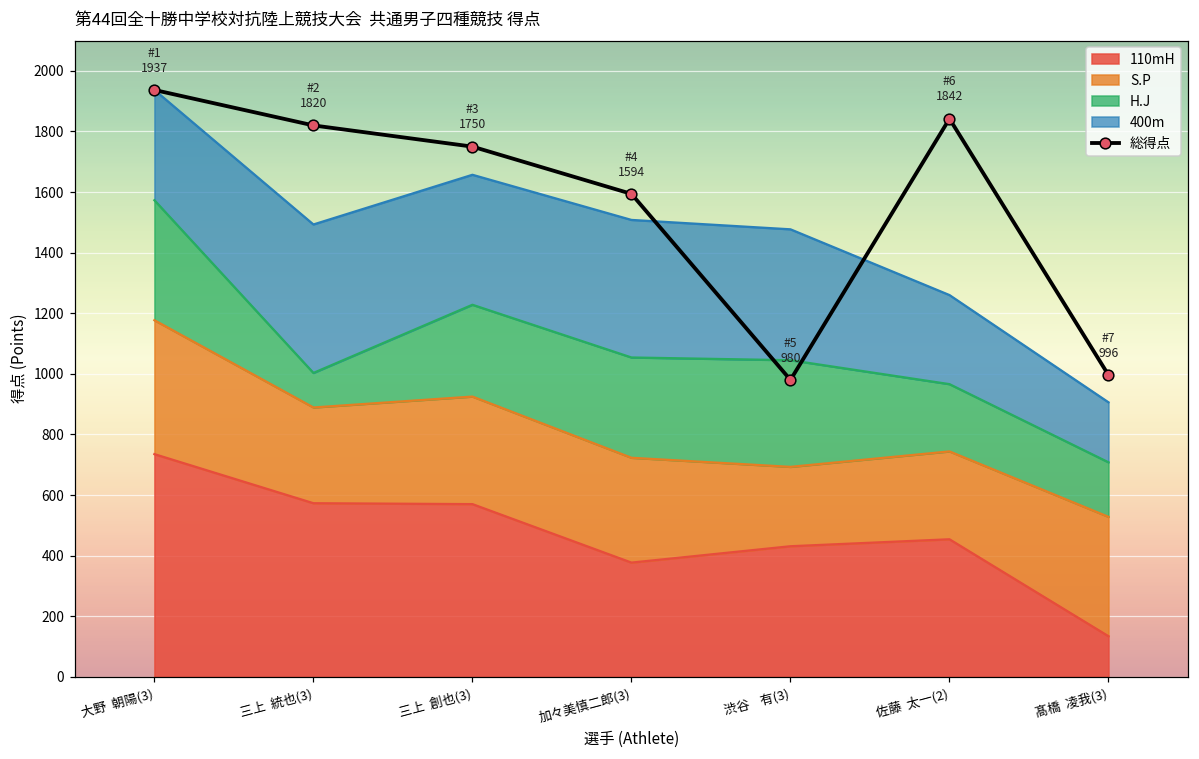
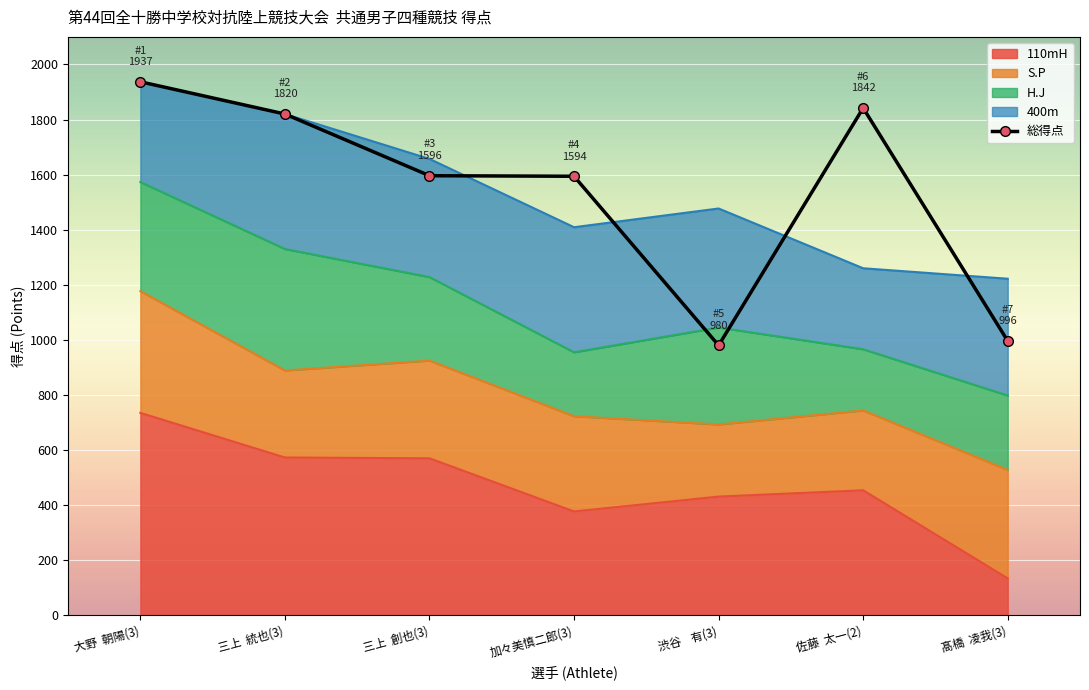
H.J, 三上 統也(3): 110 -> 440
総得点, 三上 創也(3): 1750 -> 1596
H.J, 加々美慎二郎(3): 330 -> 230
H.J, 髙橋 凌我(3): 180 -> 270
400m, 髙橋 凌我(3): 200 -> 420
